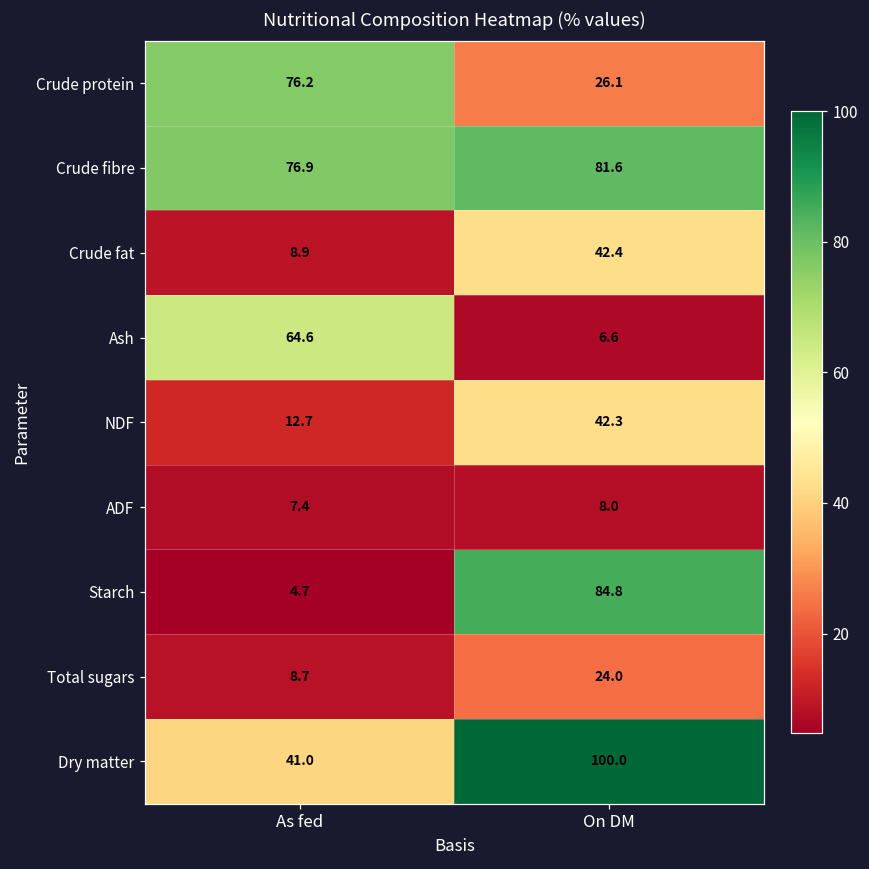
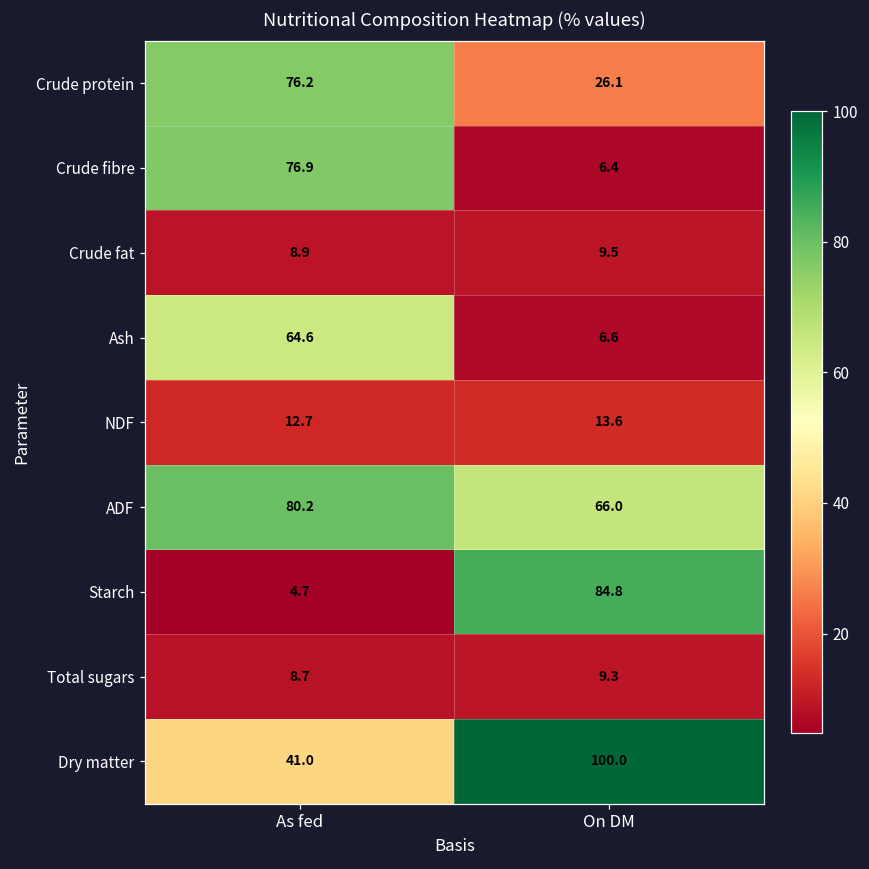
Crude fibre, On DM: 81.6 -> 6.4
Crude fat, On DM: 42.4 -> 9.5
NDF, On DM: 42.3 -> 13.6
ADF, As fed: 7.4 -> 80.2
ADF, On DM: 8.0 -> 66.0
Total sugars, On DM: 24.0 -> 9.3
